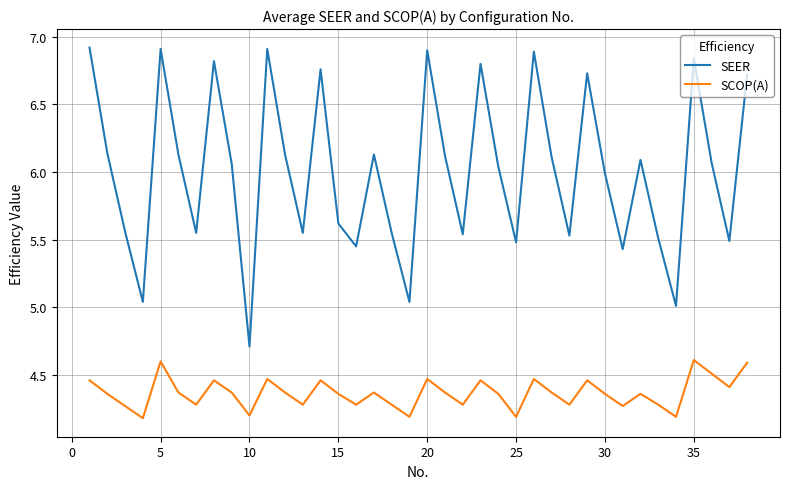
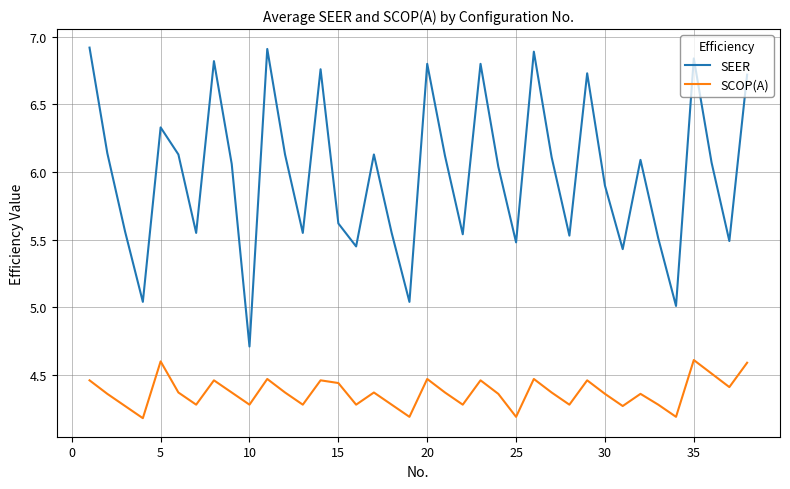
SEER, 5: 6.91 -> 6.33
SCOP(A), 10: 4.20 -> 4.28
SCOP(A), 15: 4.36 -> 4.44
SEER, 20: 6.9 -> 6.8
SEER, 30: 5.99 -> 5.90
